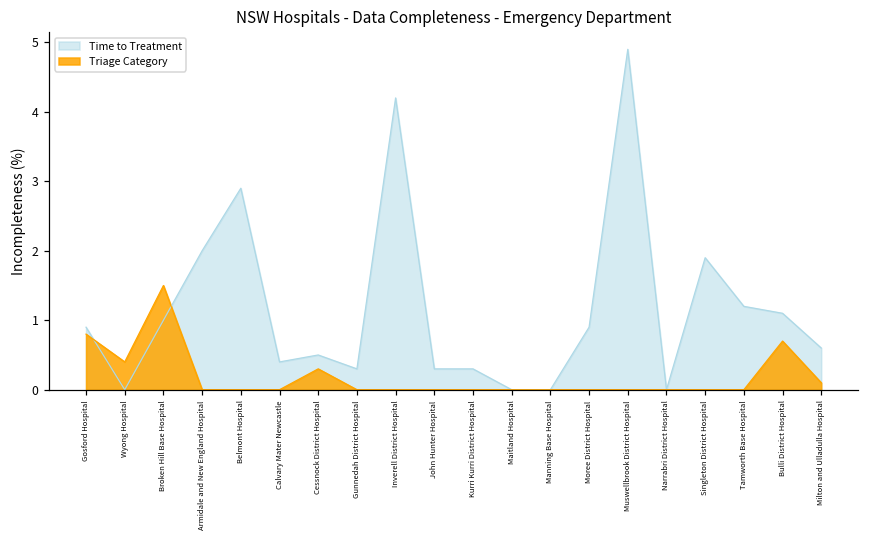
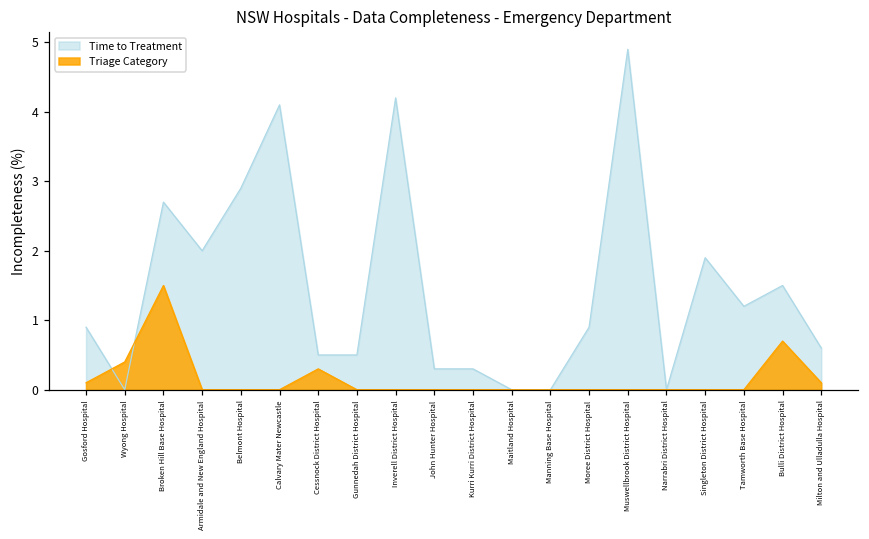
Triage Category, Gosford Hospital: 0.8 -> 0.1
Time to Treatment, Broken Hill Base Hospital: 1.0 -> 2.7
Time to Treatment, Calvary Mater Newcastle: 0.4 -> 4.1
Time to Treatment, Gunnedah District Hospital: 0.3 -> 0.5
Time to Treatment, Bulli District Hospital: 1.1 -> 1.5
